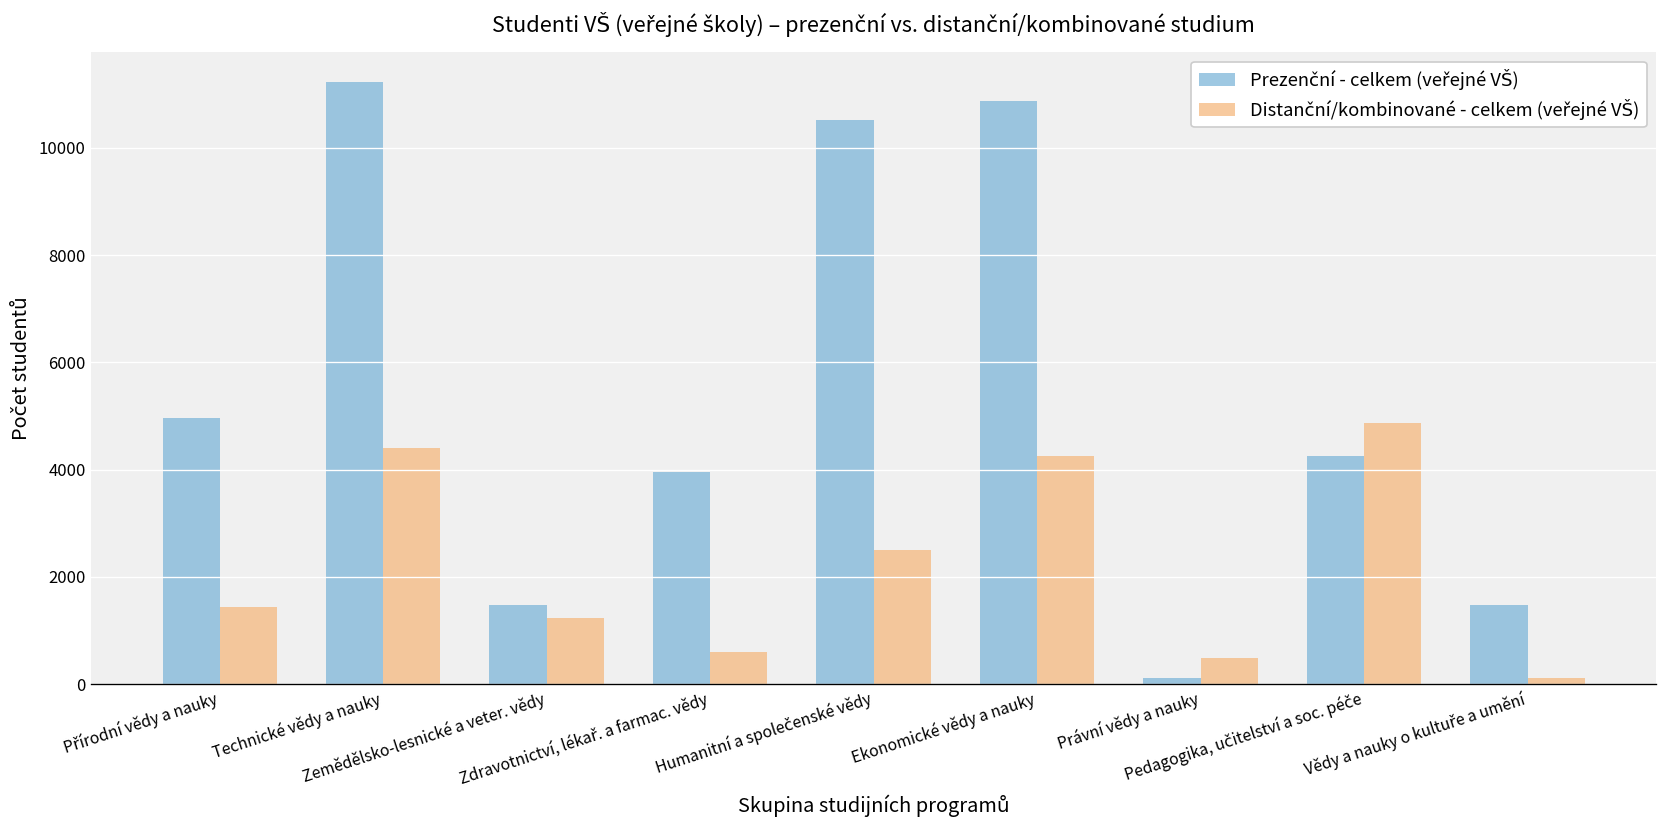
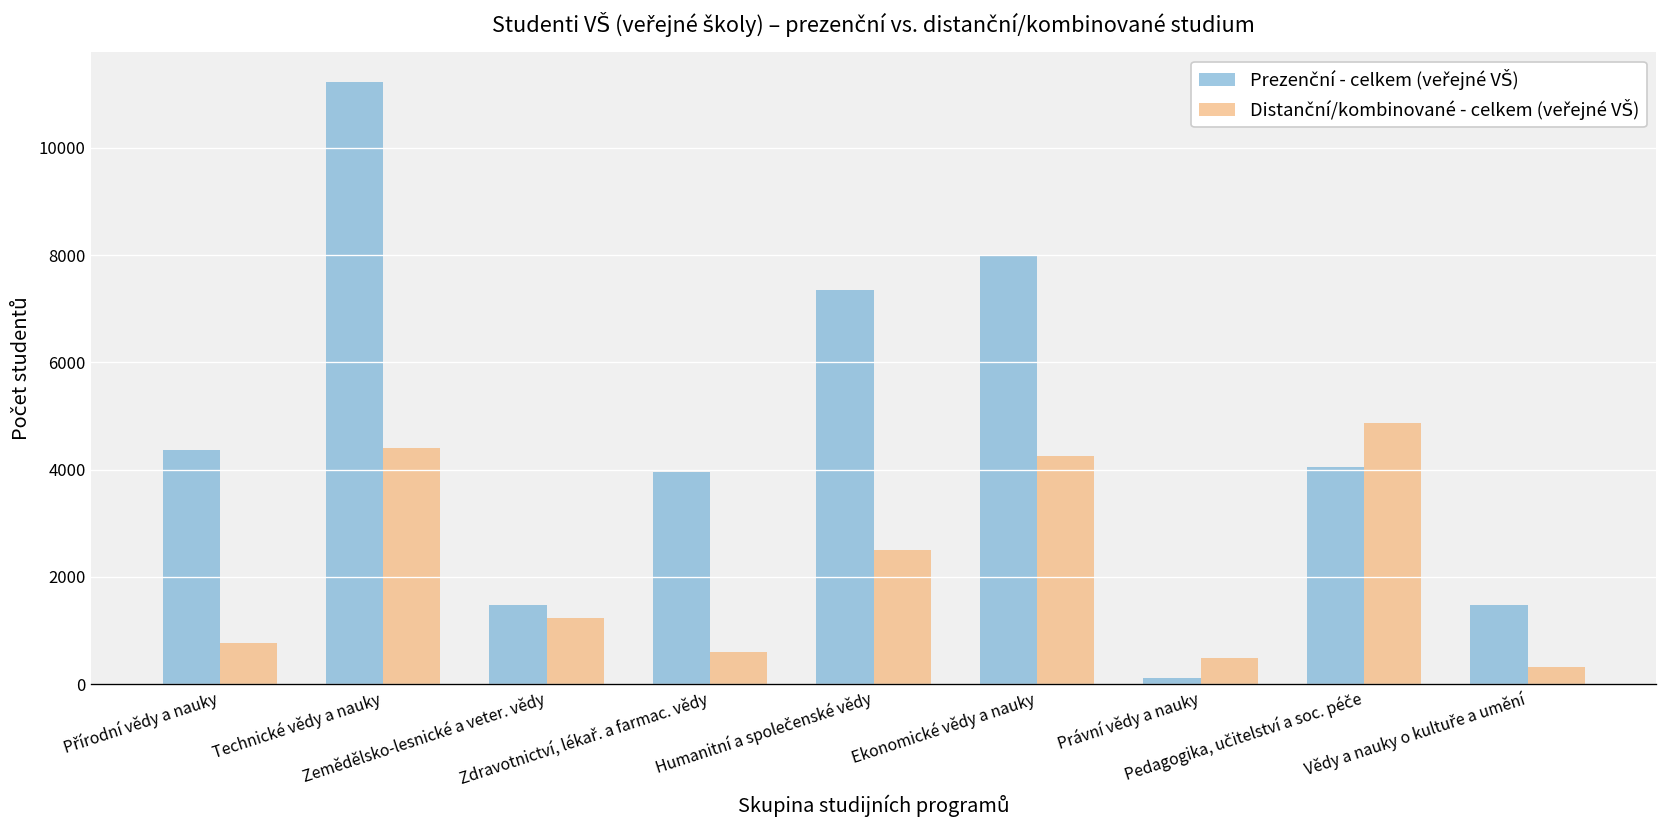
Prezenční - celkem (veřejné VŠ), Přírodní vědy a nauky: 5000 -> 4400
Distanční/kombinované - celkem (veřejné VŠ), Přírodní vědy a nauky: 1400 -> 800
Prezenční - celkem (veřejné VŠ), Humanitní a společenské vědy: 10500 -> 7400
Prezenční - celkem (veřejné VŠ), Ekonomické vědy a nauky: 10900 -> 8000
Prezenční - celkem (veřejné VŠ), Pedagogika, učitelství a soc. péče: 4300 -> 4000
Distanční/kombinované - celkem (veřejné VŠ), Vědy a nauky o kultuře a umění: 100 -> 300
